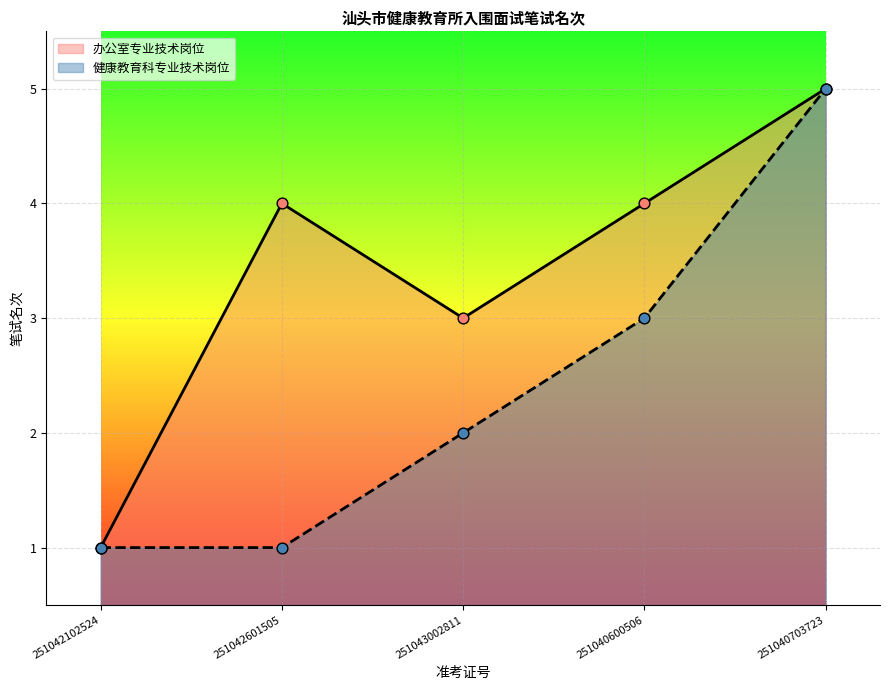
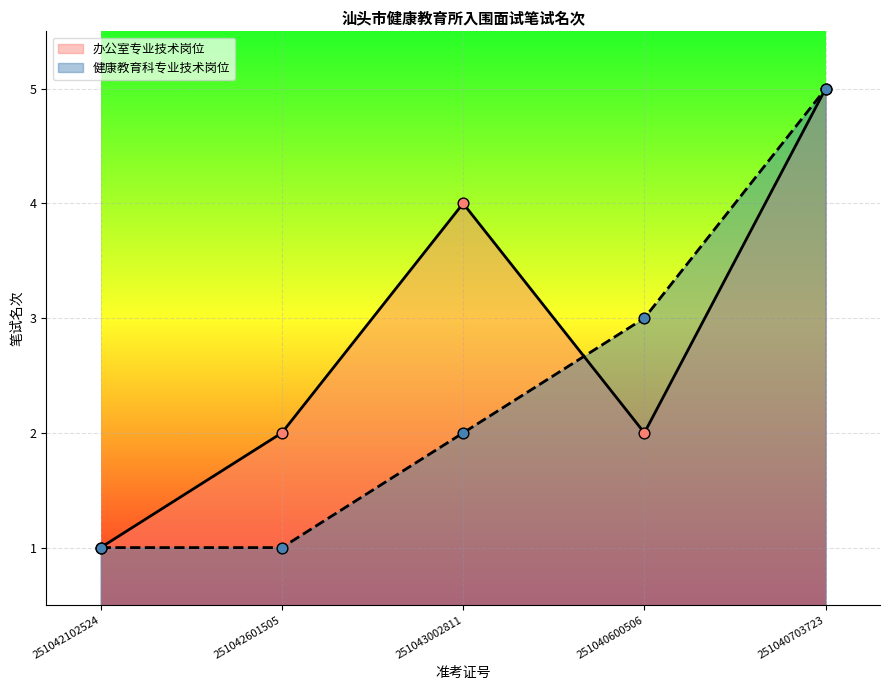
办公室专业技术岗位, 251042601505: 4 -> 2
办公室专业技术岗位, 251043002811: 3 -> 4
办公室专业技术岗位, 251040600506: 4 -> 2
